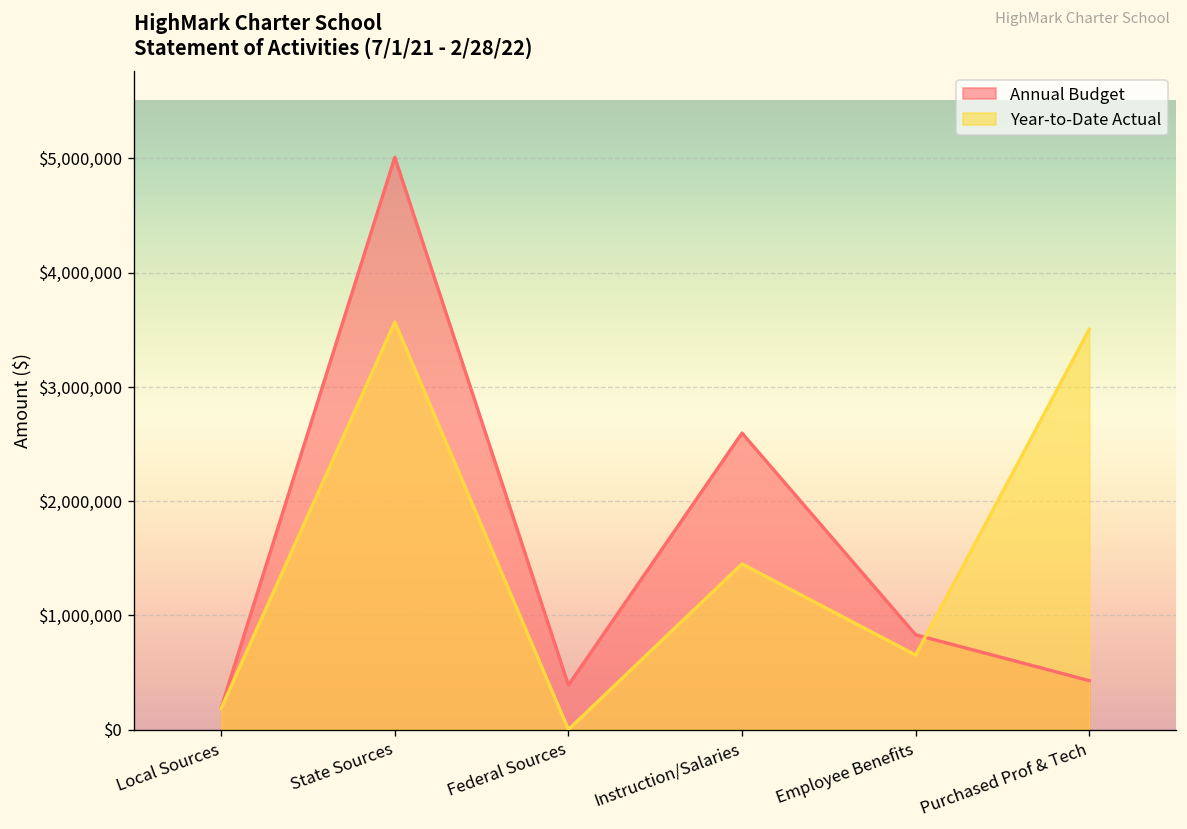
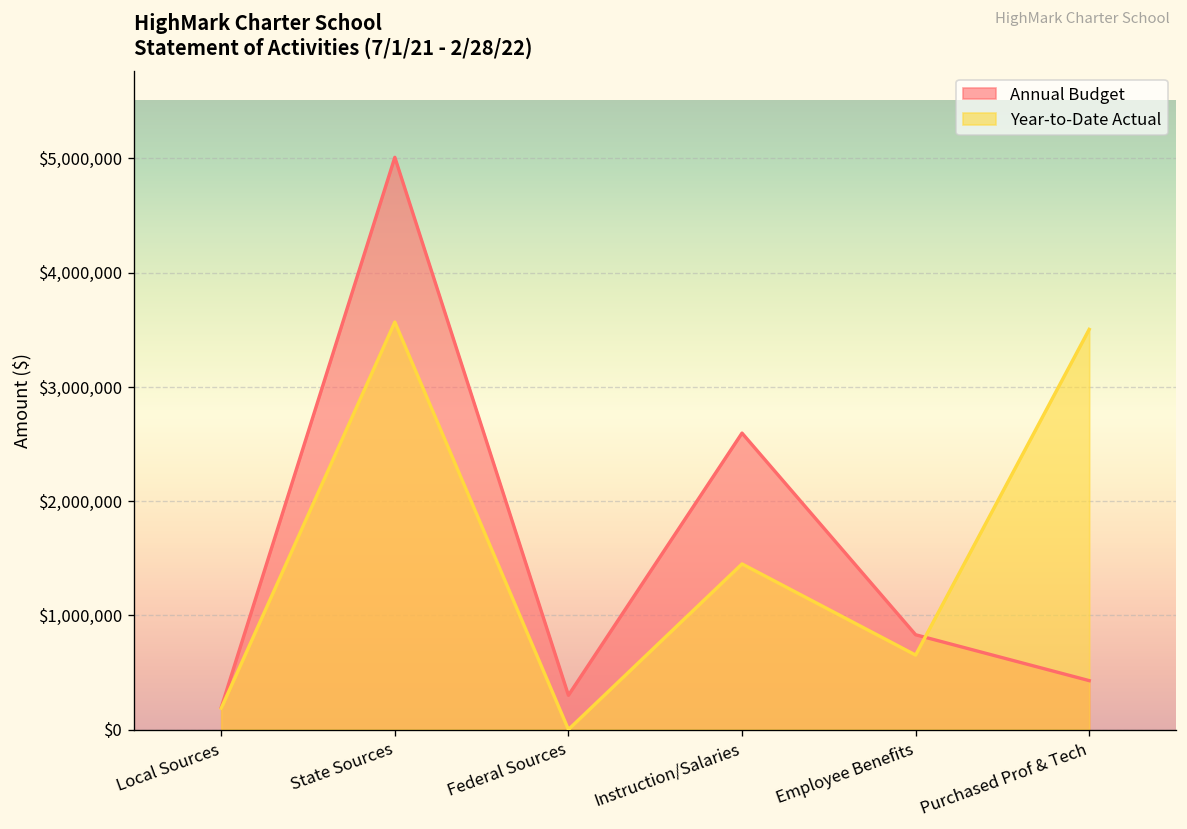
Annual Budget, Federal Sources: $400,000 -> $300,000
